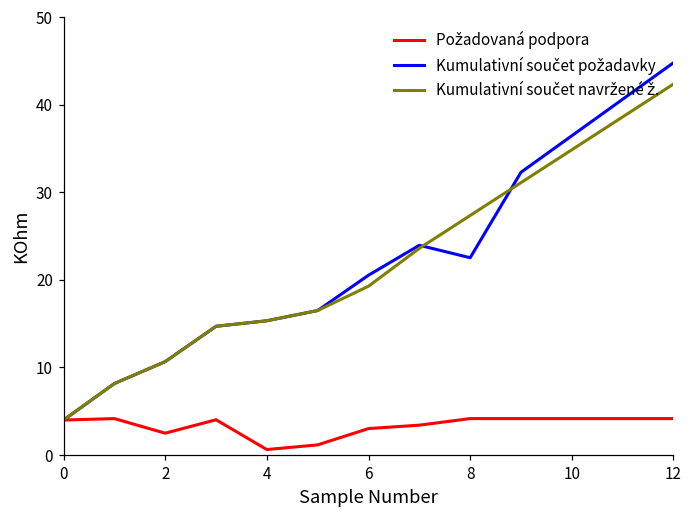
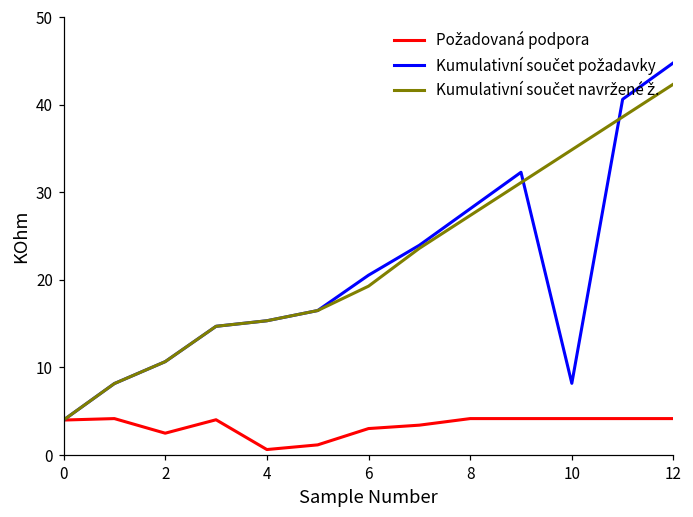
Kumulativní součet požadavky, 8: 23 -> 28
Kumulativní součet požadavky, 10: 36 -> 8
